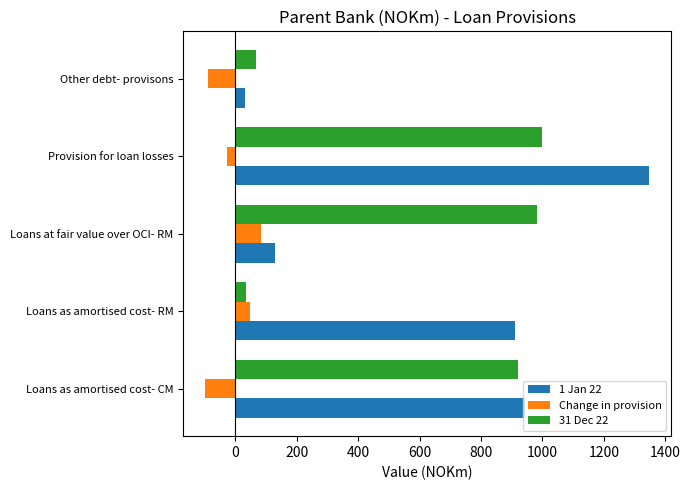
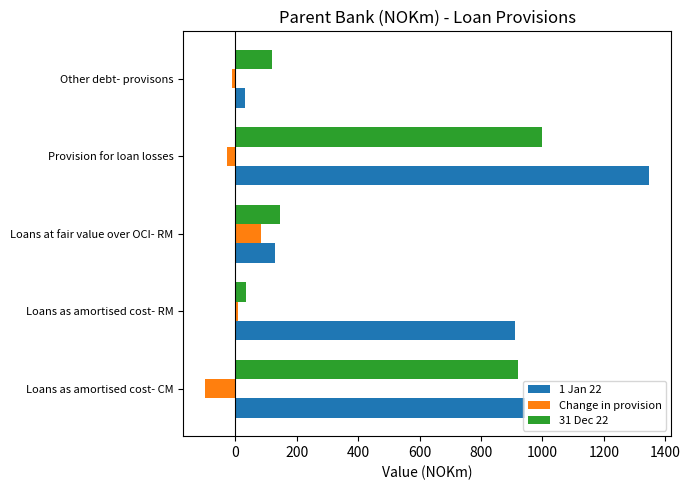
31 Dec 22, Other debt- provisons: 70 -> 120
Change in provision, Other debt- provisons: -90 -> -10
31 Dec 22, Loans at fair value over OCI- RM: 980 -> 150
Change in provision, Loans as amortised cost- RM: 50 -> 10
